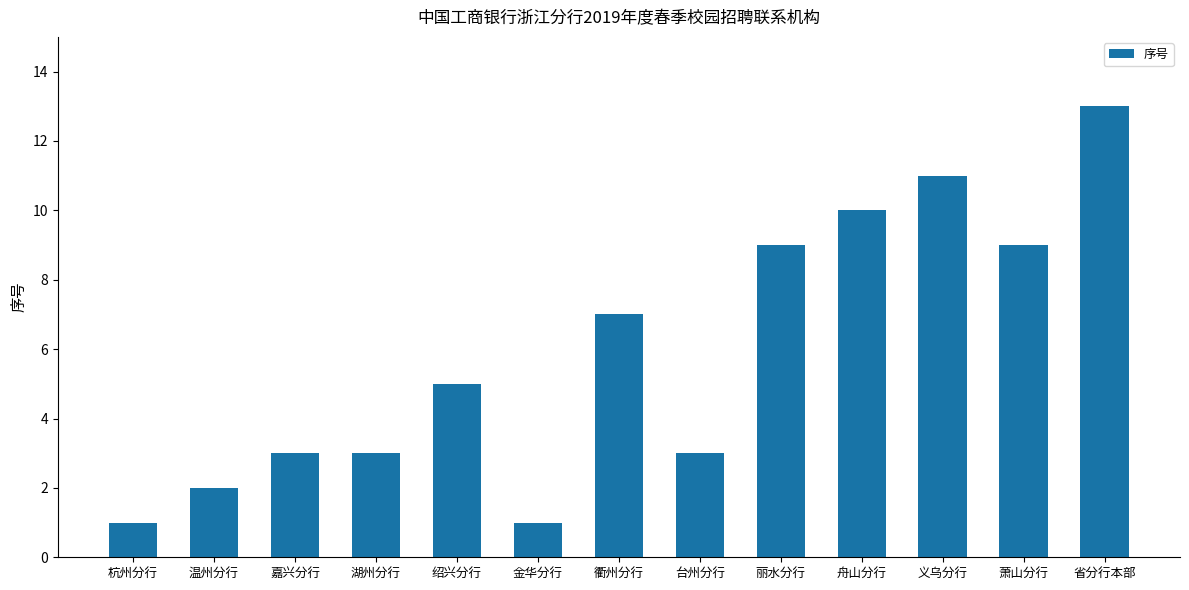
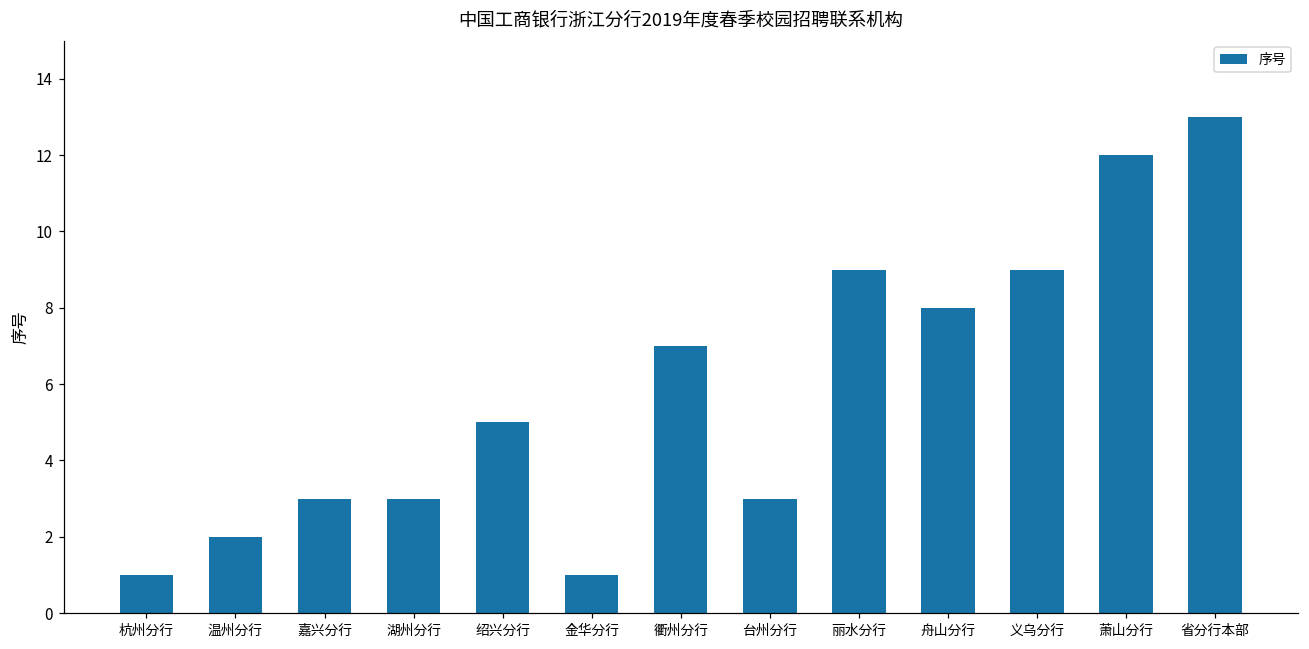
舟山分行: 10 -> 8
义乌分行: 11 -> 9
萧山分行: 9 -> 12
